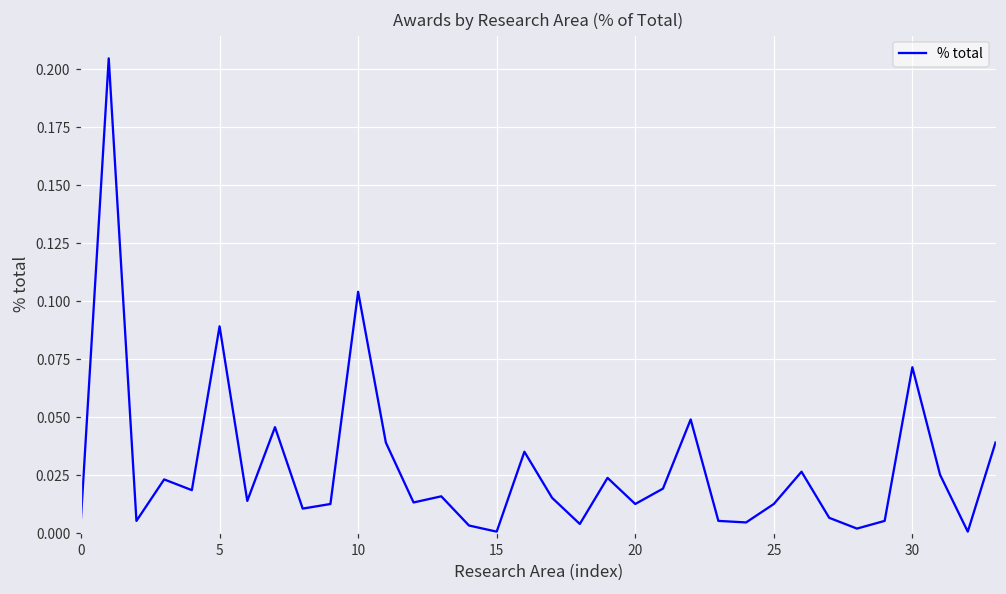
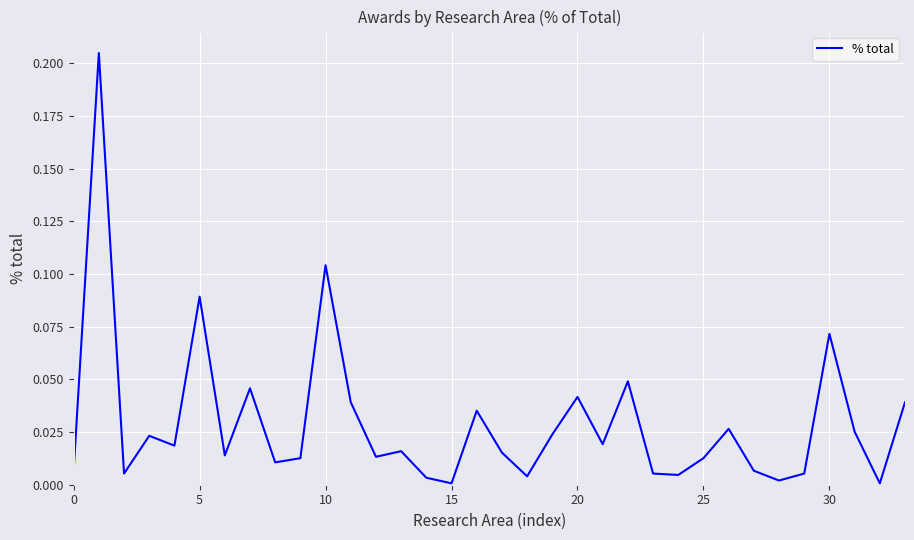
20: 0.013 -> 0.042
